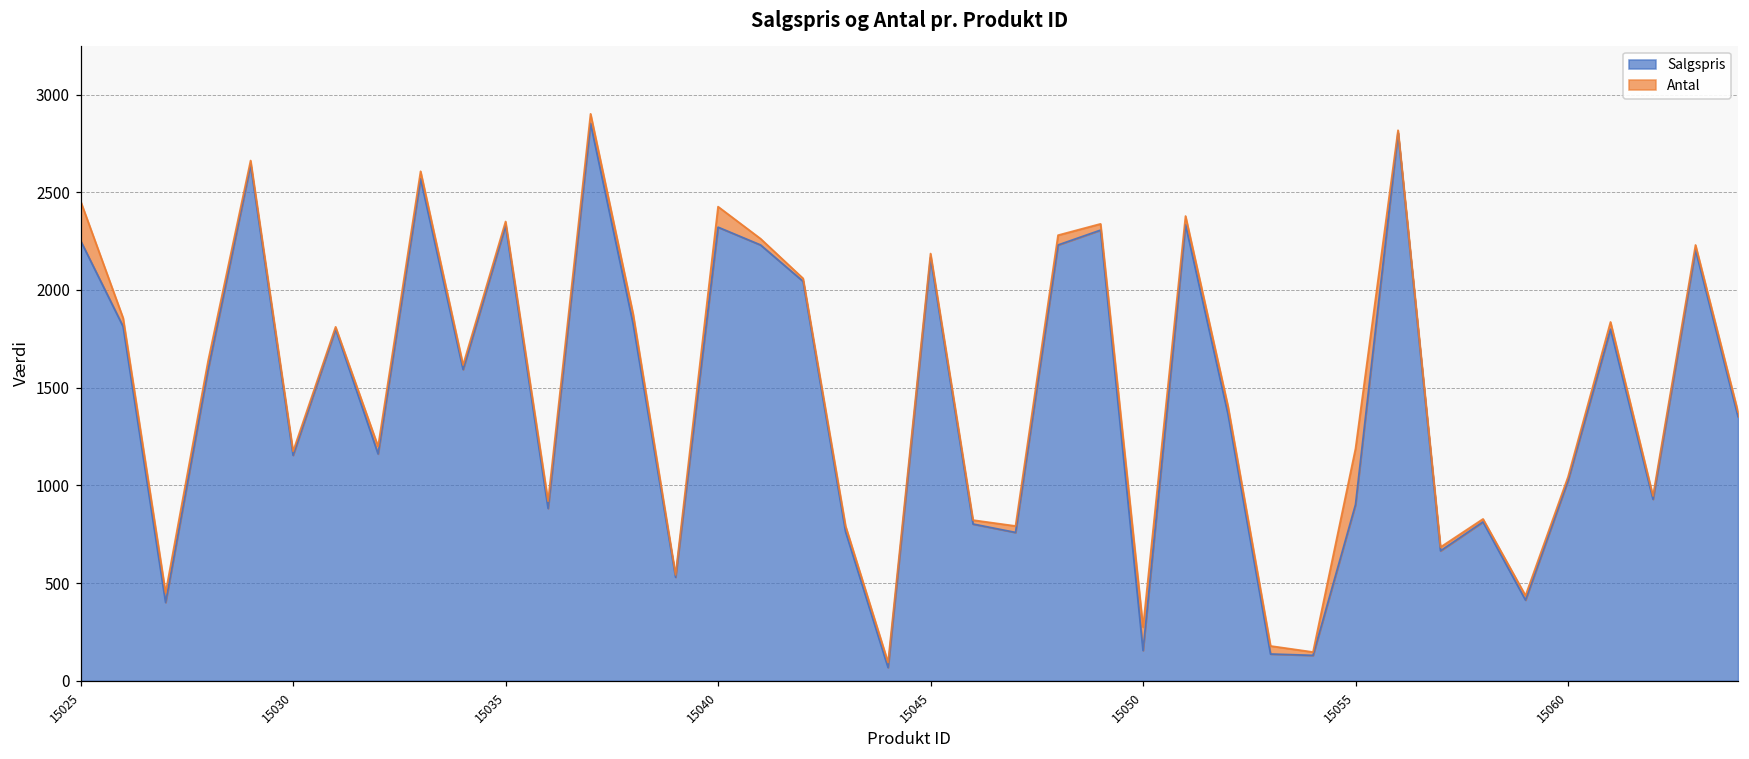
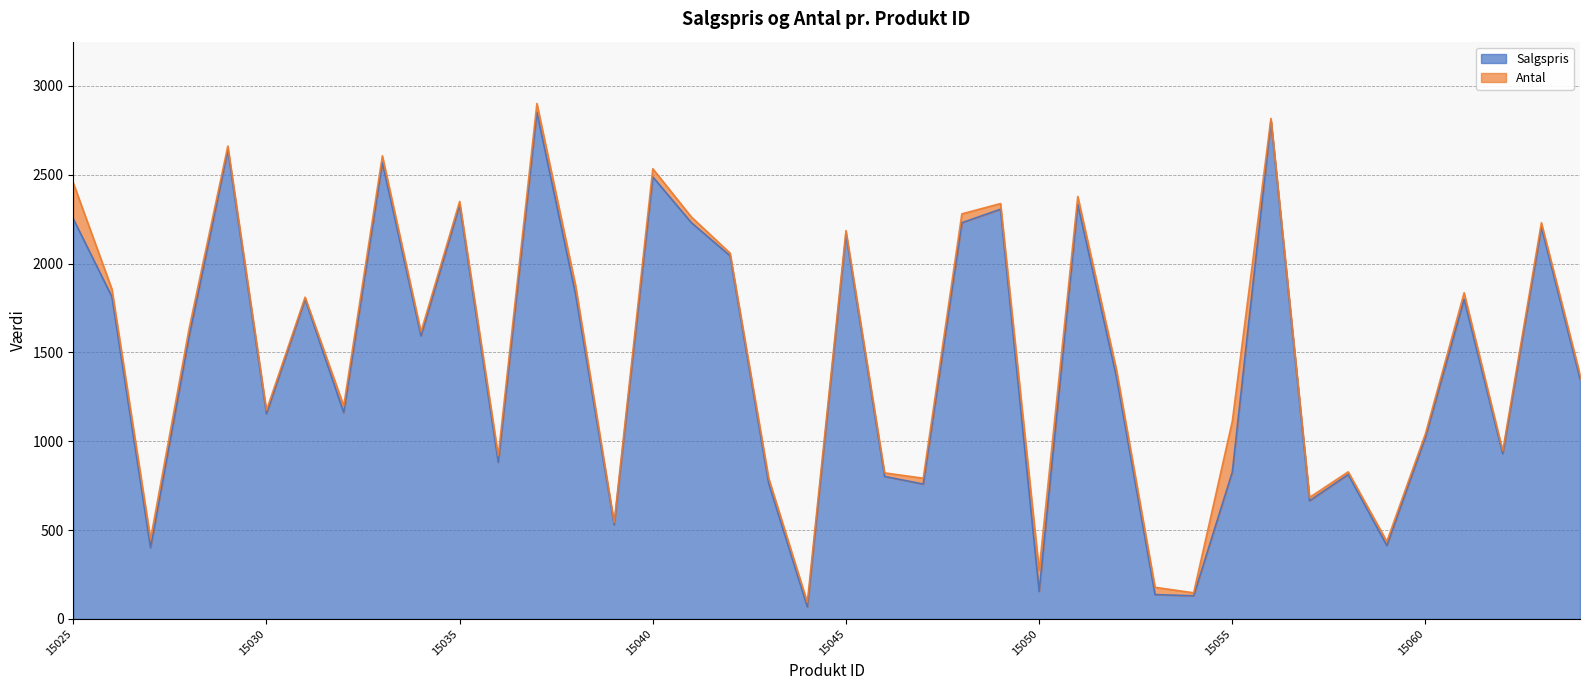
Salgspris, 15040: 2320 -> 2490
Antal, 15040: 110 -> 50
Salgspris, 15055: 900 -> 830
